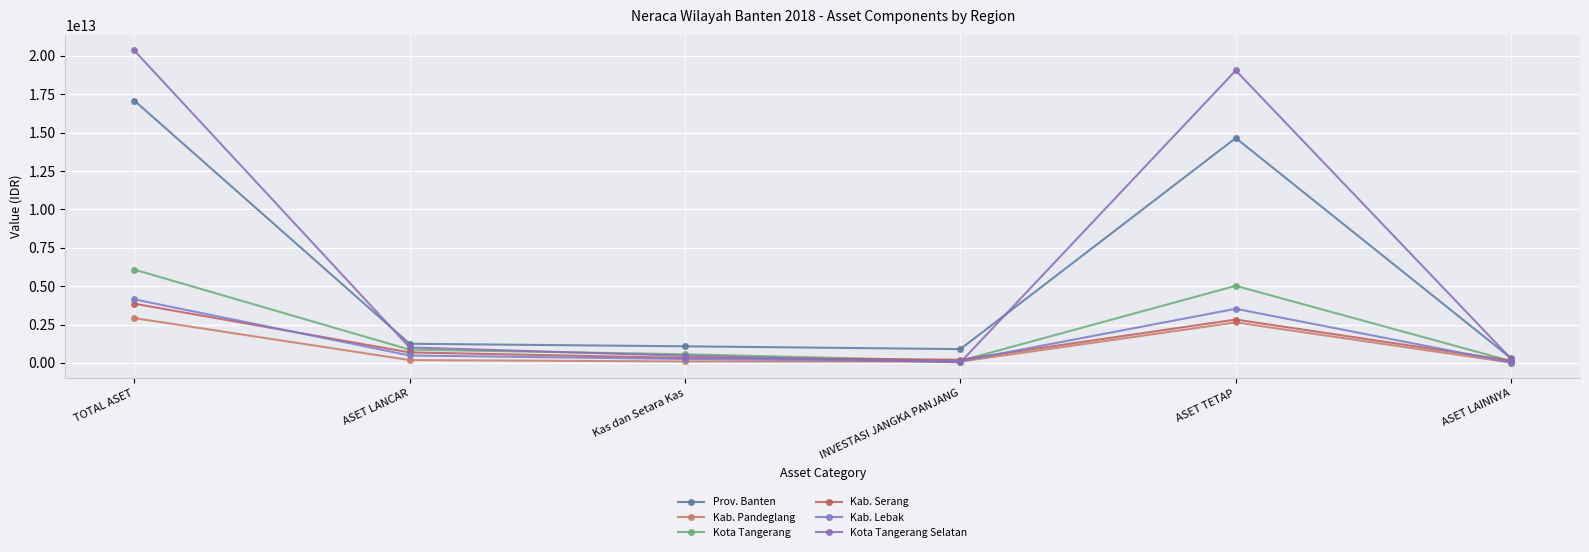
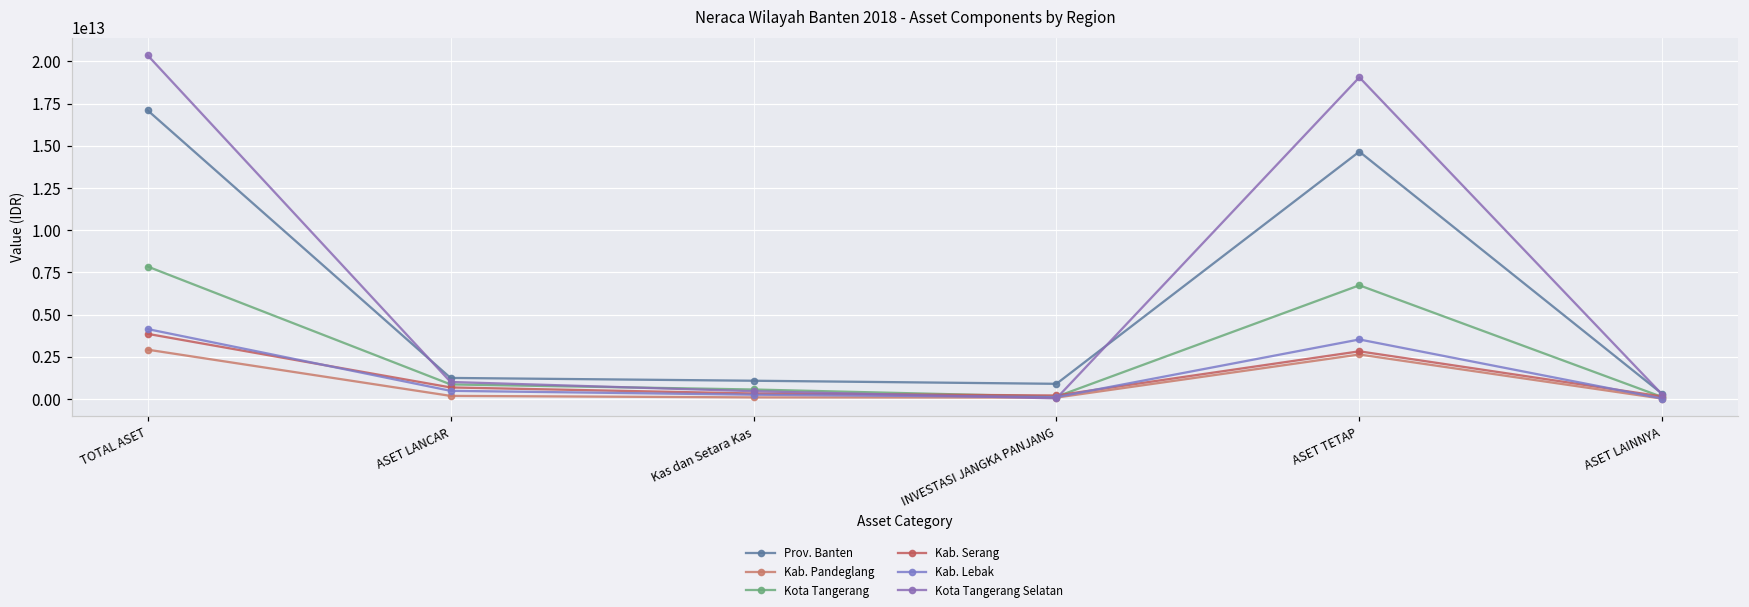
Kota Tangerang, TOTAL ASET: 6100000000000 -> 7800000000000
Kota Tangerang, ASET TETAP: 5000000000000 -> 6700000000000
